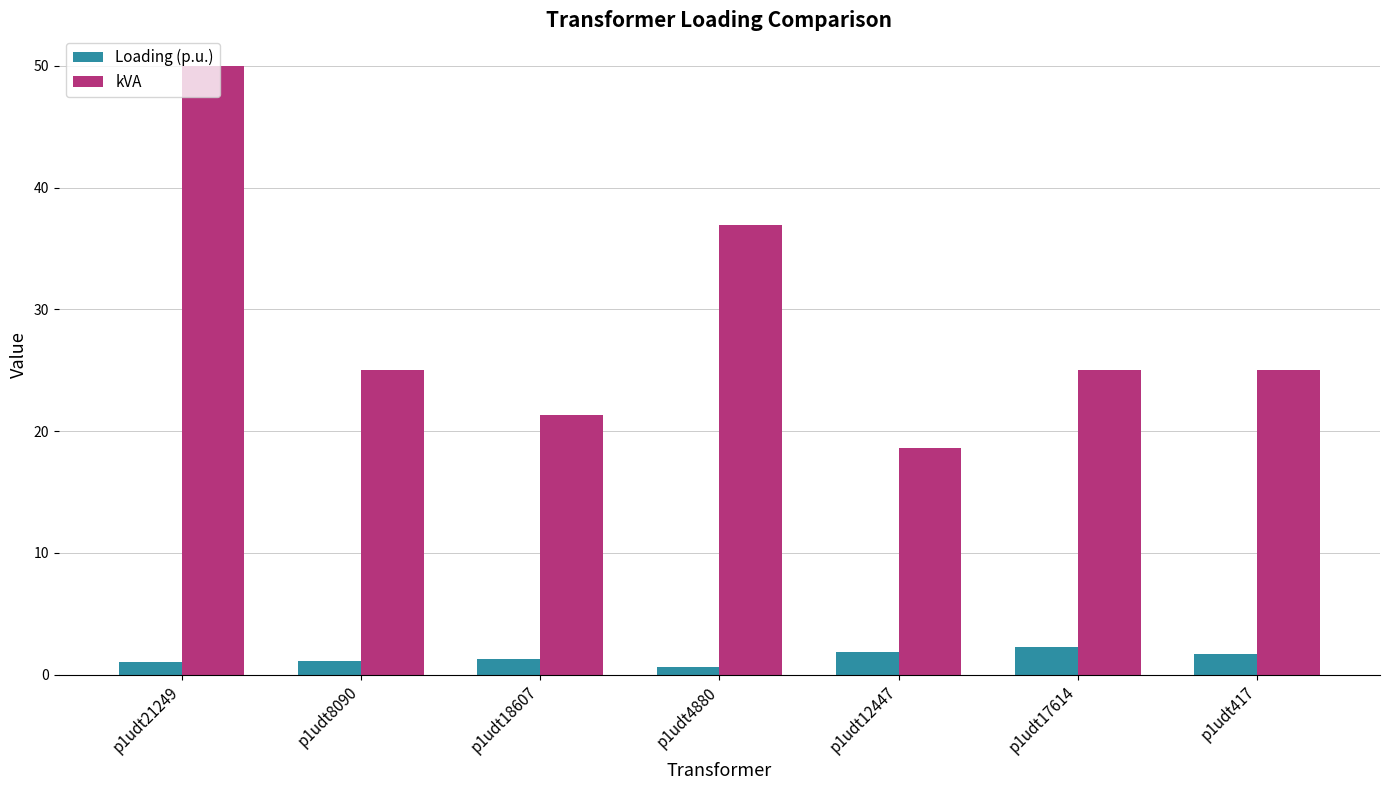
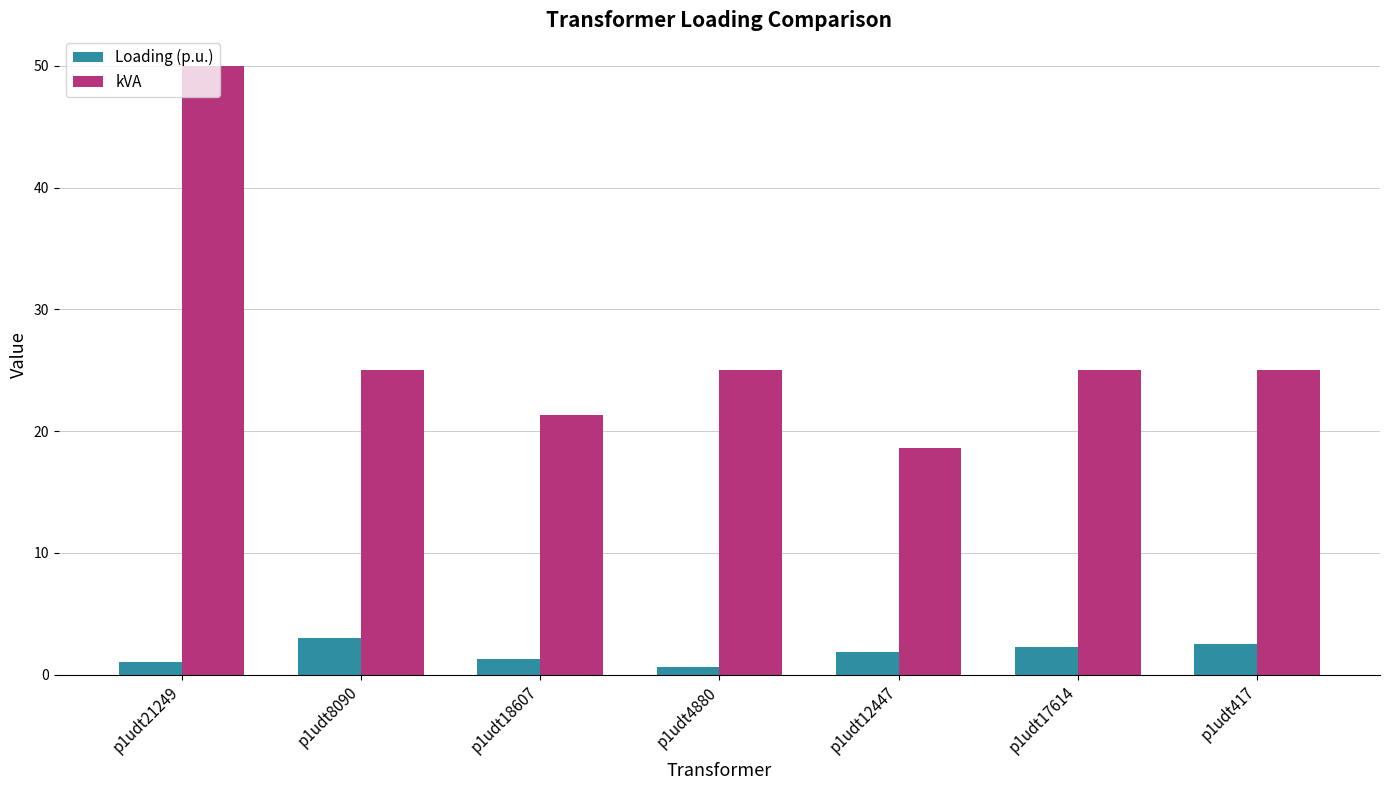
Loading (p.u.), p1udt8090: 1.1 -> 3.0
kVA, p1udt4880: 36.9 -> 25.0
Loading (p.u.), p1udt417: 1.7 -> 2.5
